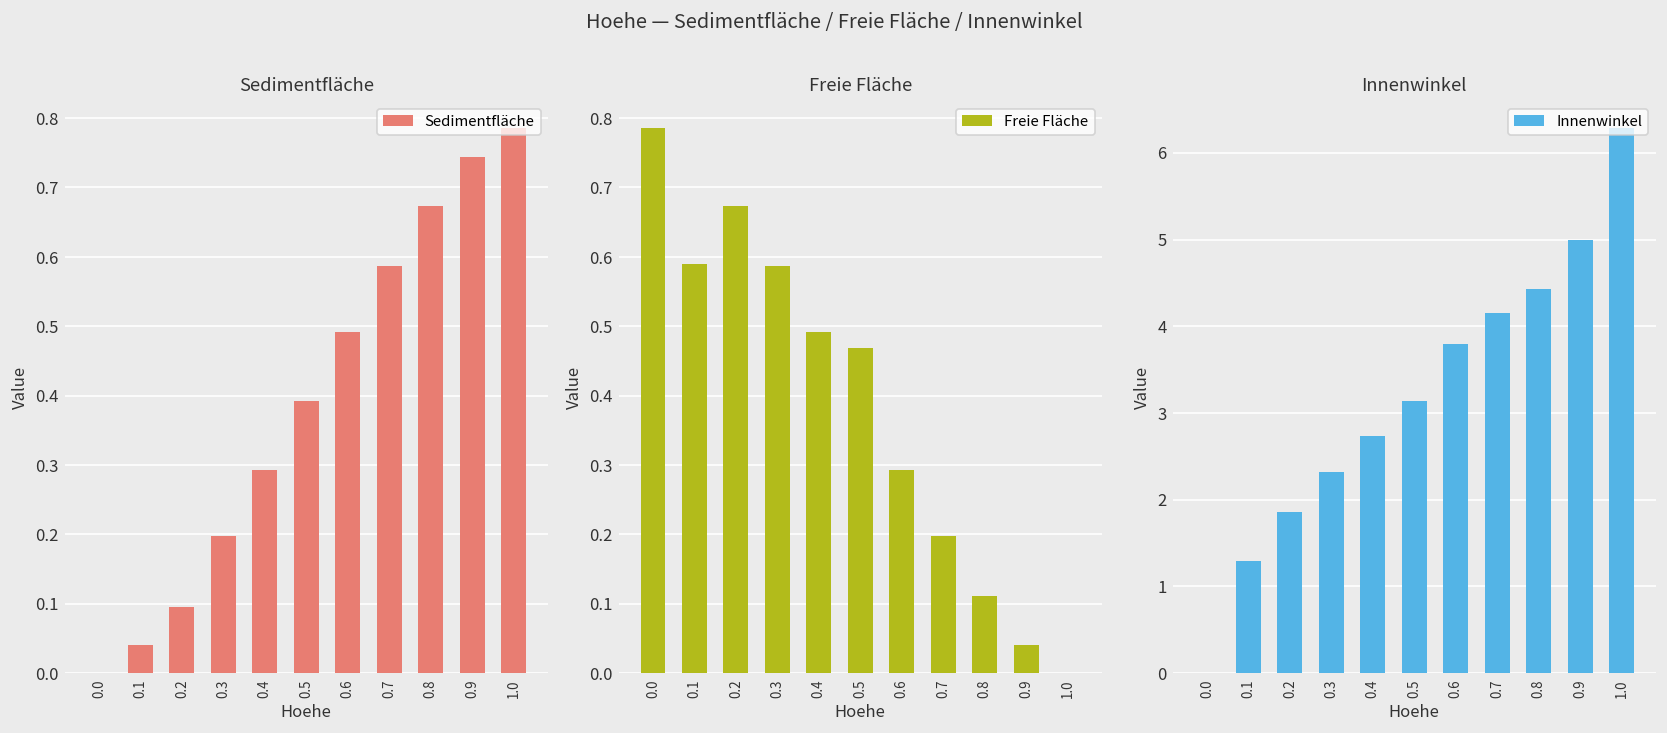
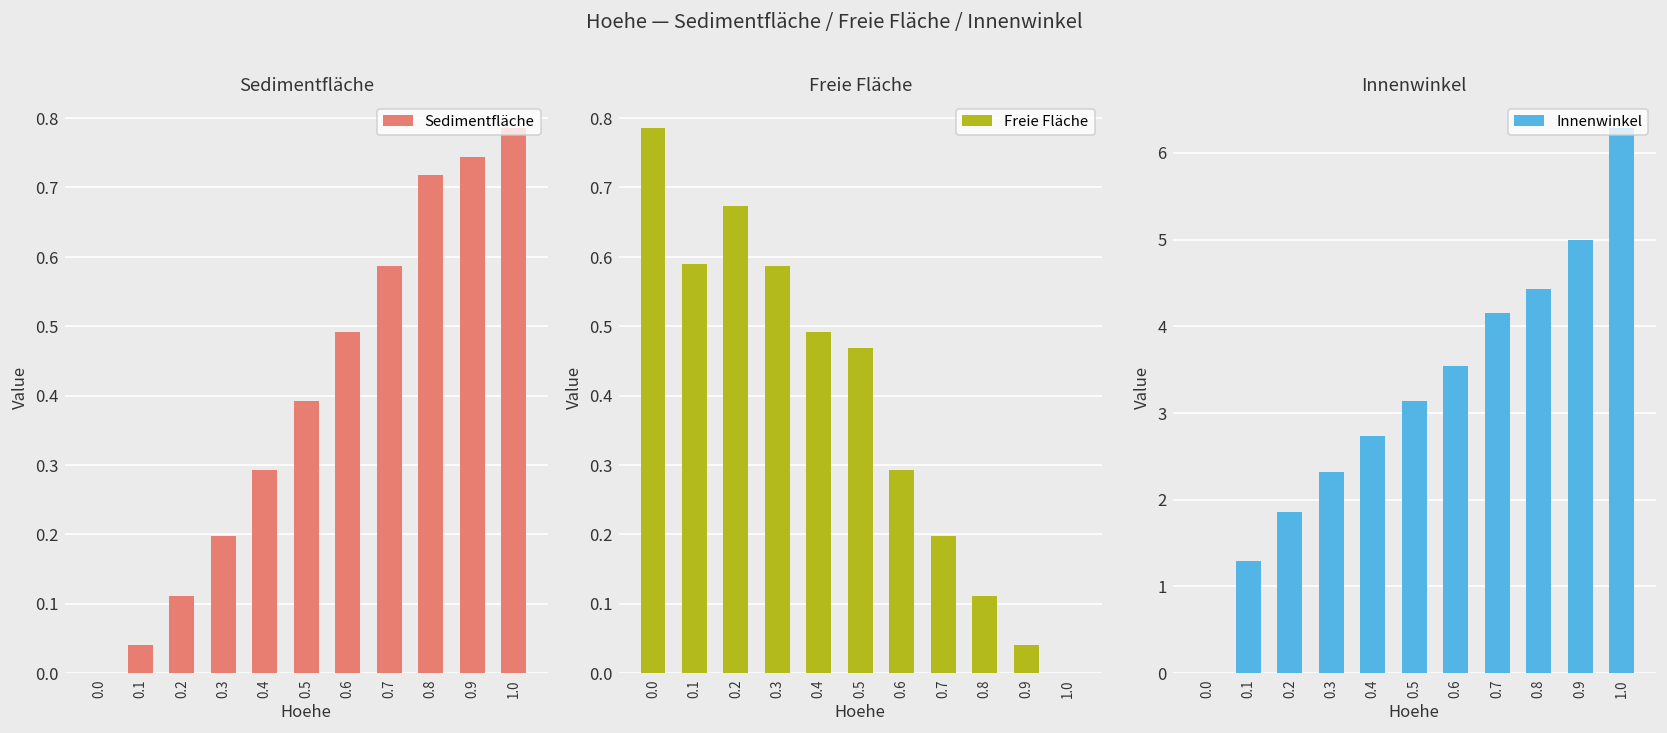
Sedimentfläche, 0.2: 0.09 -> 0.11
Sedimentfläche, 0.8: 0.67 -> 0.72
Innenwinkel, 0.6: 3.8 -> 3.5
